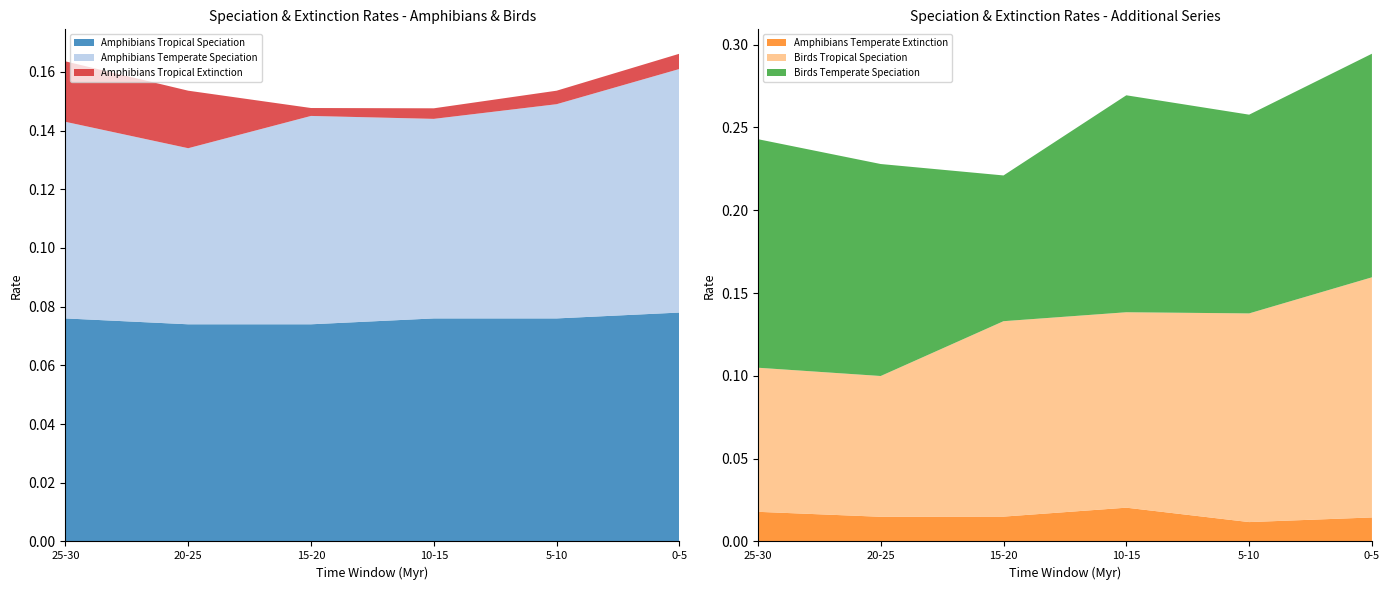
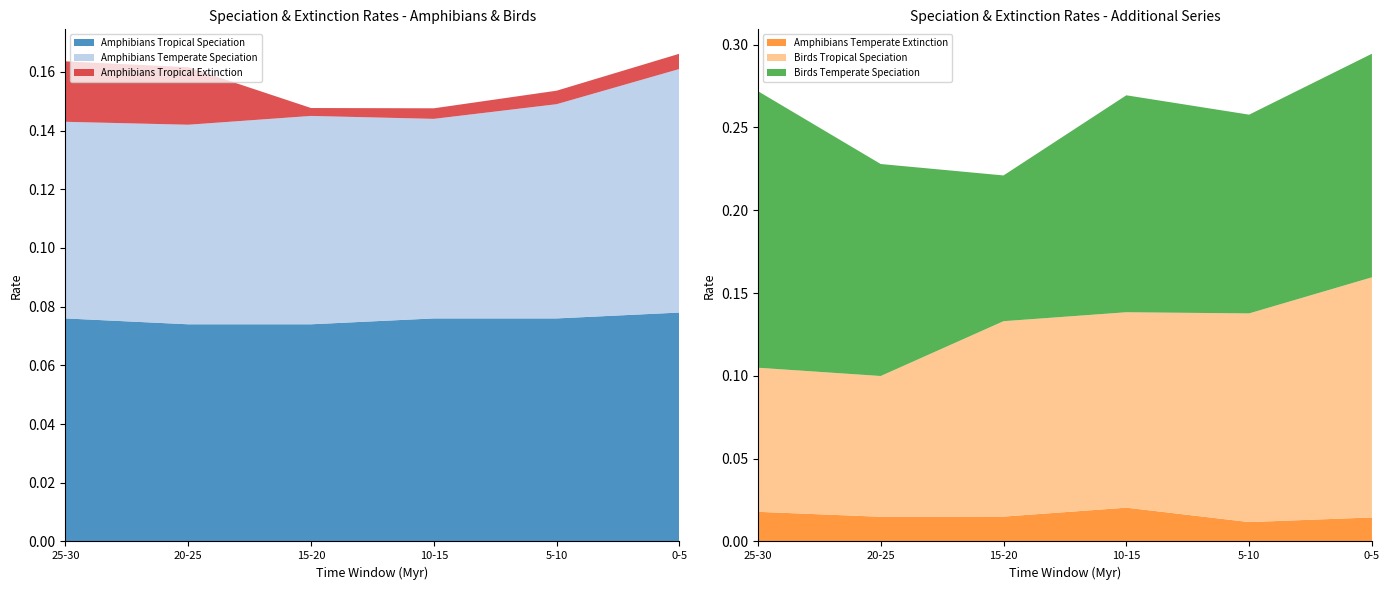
Speciation & Extinction Rates - Amphibians & Birds, Amphibians Temperate Speciation, 20-25: 0.060 -> 0.068
Speciation & Extinction Rates - Additional Series, Birds Temperate Speciation, 25-30: 0.138 -> 0.167
